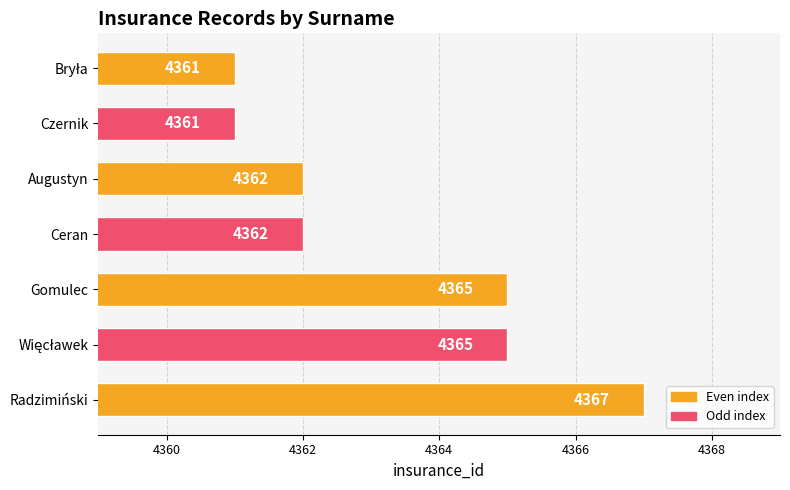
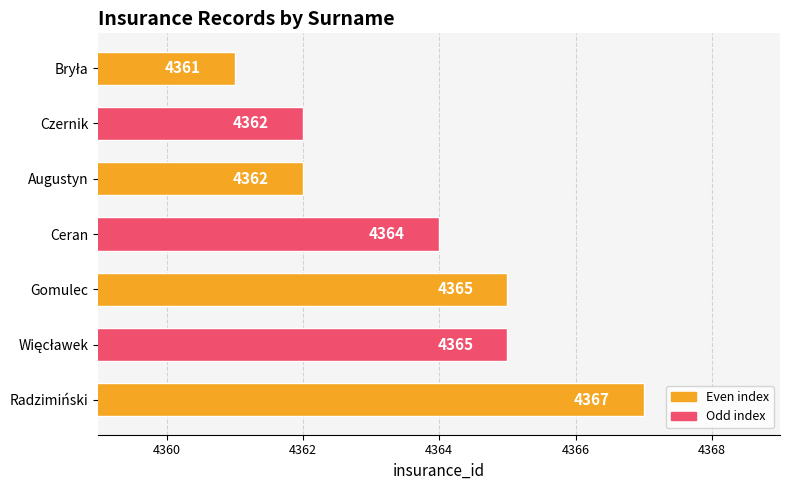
Czernik: 4361 -> 4362
Ceran: 4362 -> 4364
